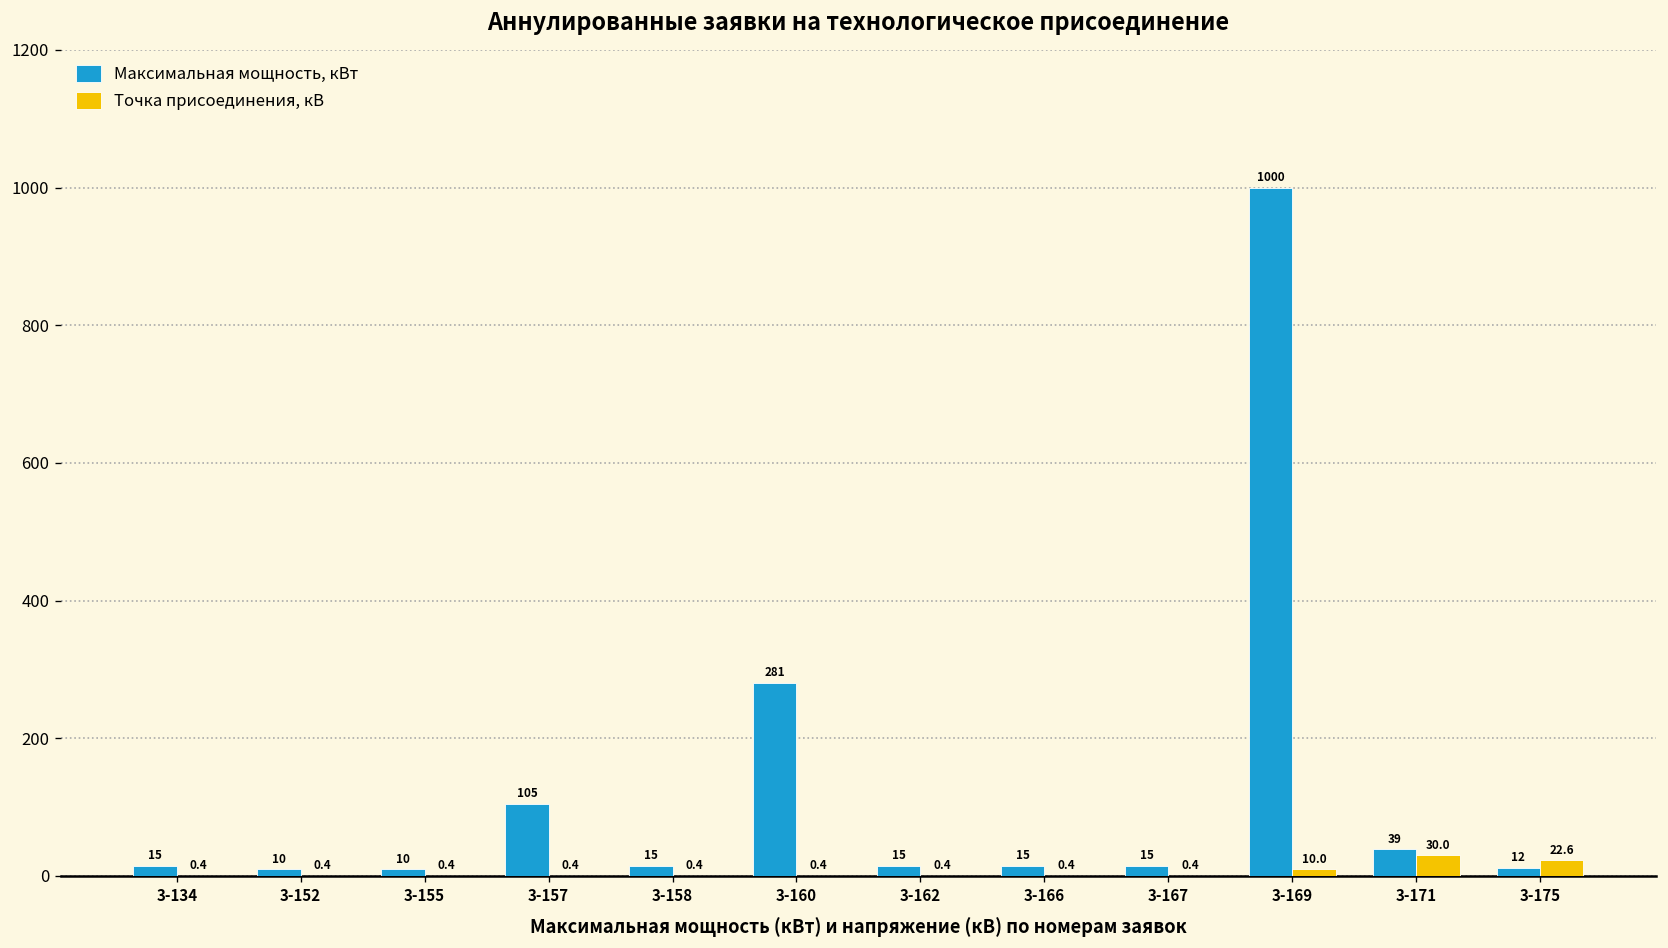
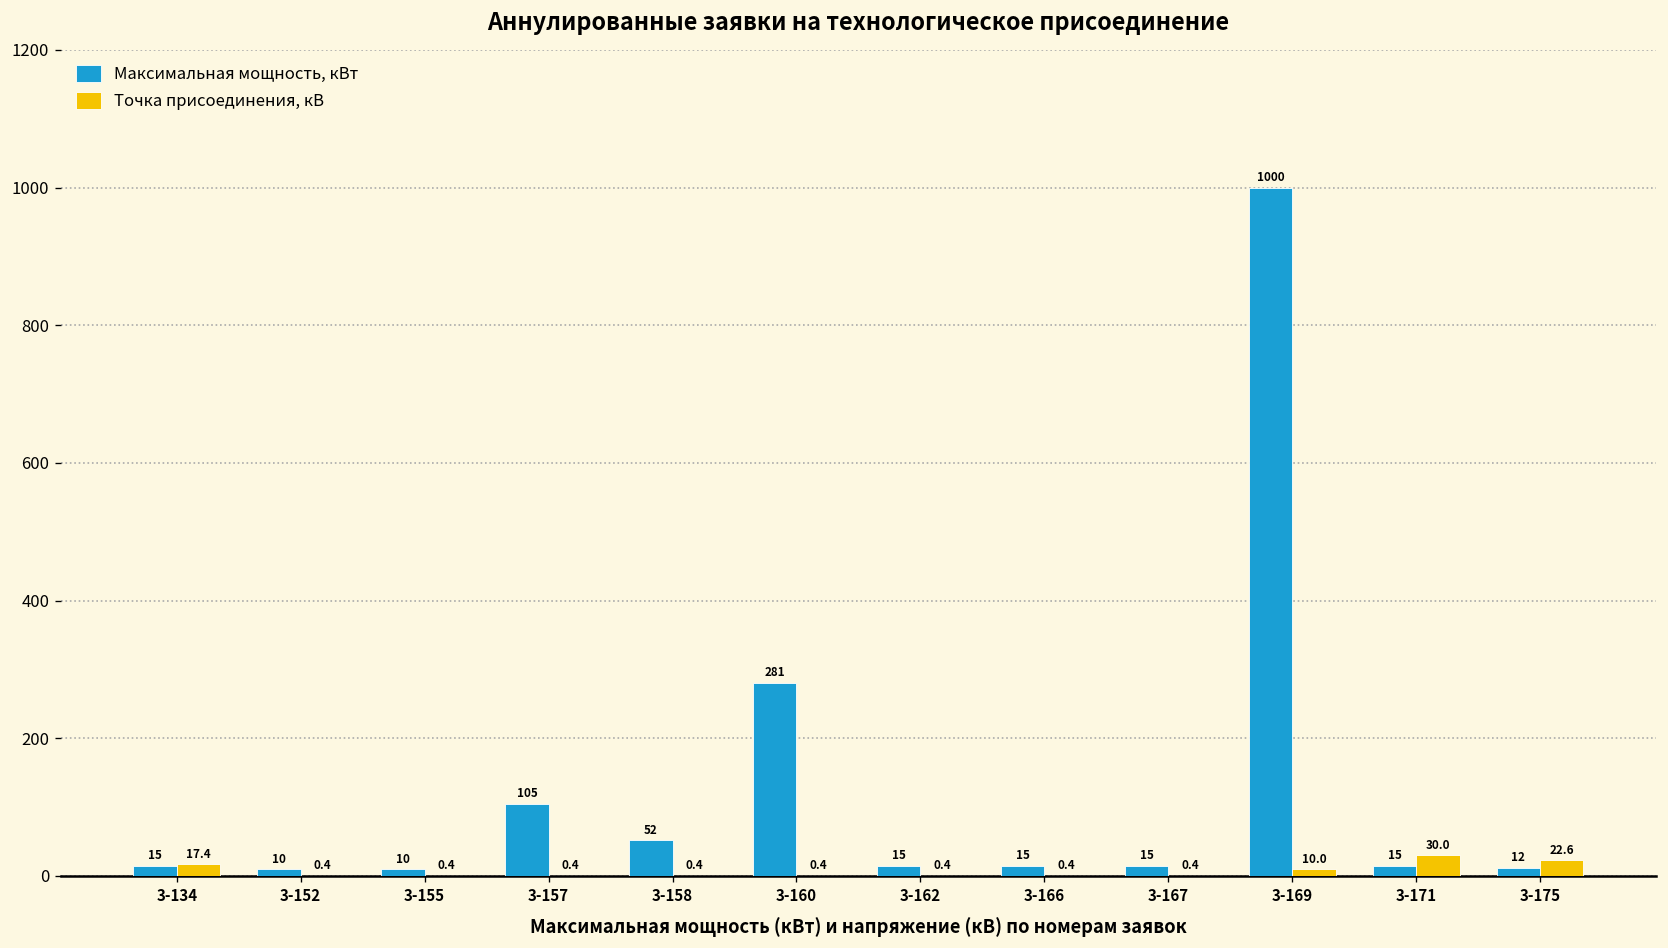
Точка присоединения, кВ, 3-134: 0.4 -> 17.4
Максимальная мощность, кВт, 3-158: 15 -> 52
Максимальная мощность, кВт, 3-171: 39 -> 15
